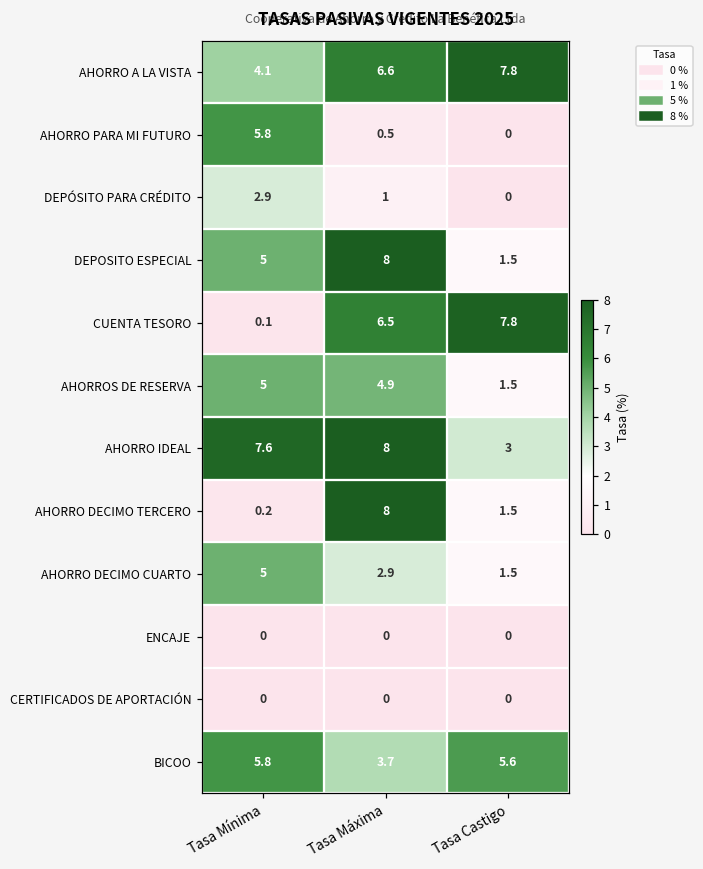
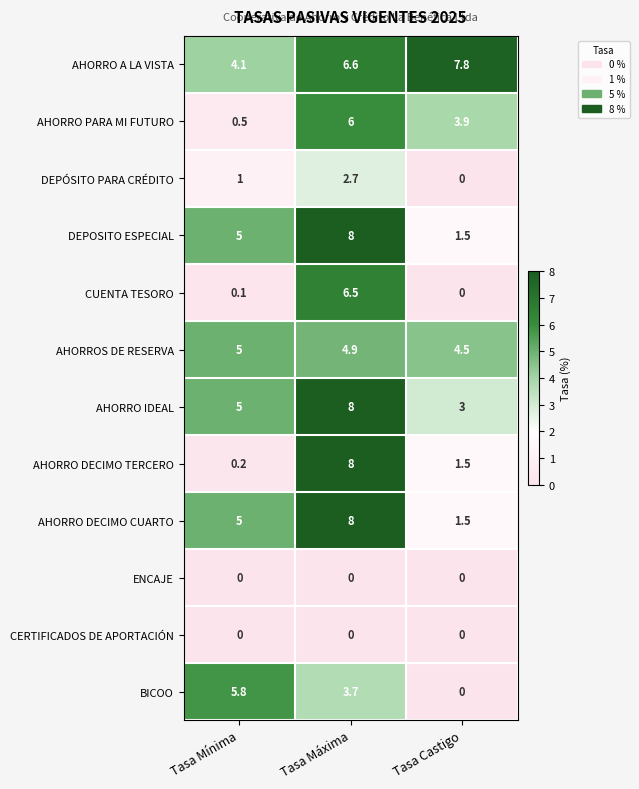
AHORRO PARA MI FUTURO, Tasa Mínima: 5.8 -> 0.5
AHORRO PARA MI FUTURO, Tasa Máxima: 0.5 -> 6
AHORRO PARA MI FUTURO, Tasa Castigo: 0 -> 3.9
DEPÓSITO PARA CRÉDITO, Tasa Mínima: 2.9 -> 1
DEPÓSITO PARA CRÉDITO, Tasa Máxima: 1 -> 2.7
CUENTA TESORO, Tasa Castigo: 7.8 -> 0
AHORROS DE RESERVA, Tasa Castigo: 1.5 -> 4.5
AHORRO IDEAL, Tasa Mínima: 7.6 -> 5
AHORRO DECIMO CUARTO, Tasa Máxima: 2.9 -> 8
BICOO, Tasa Castigo: 5.6 -> 0
